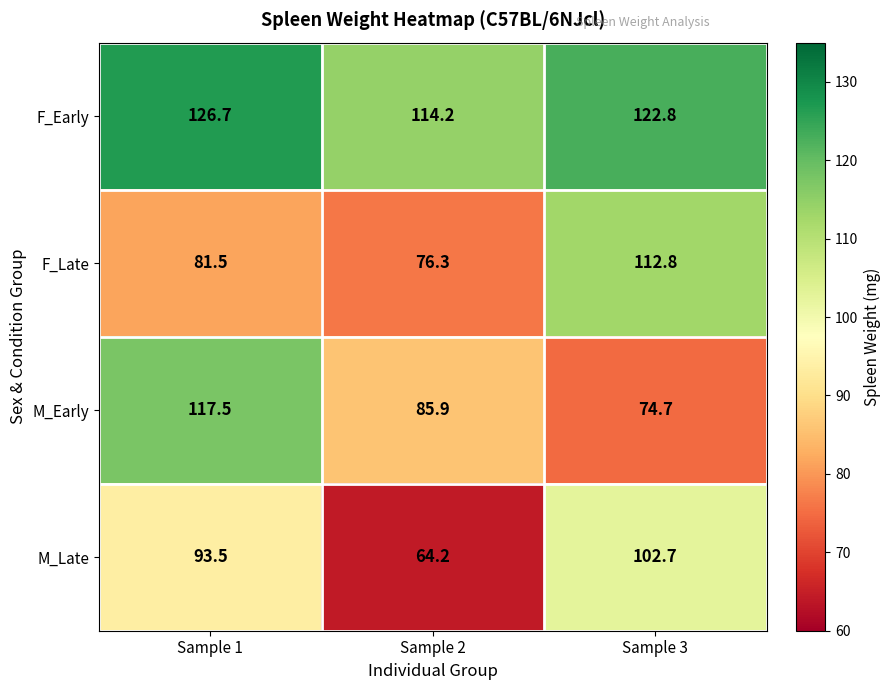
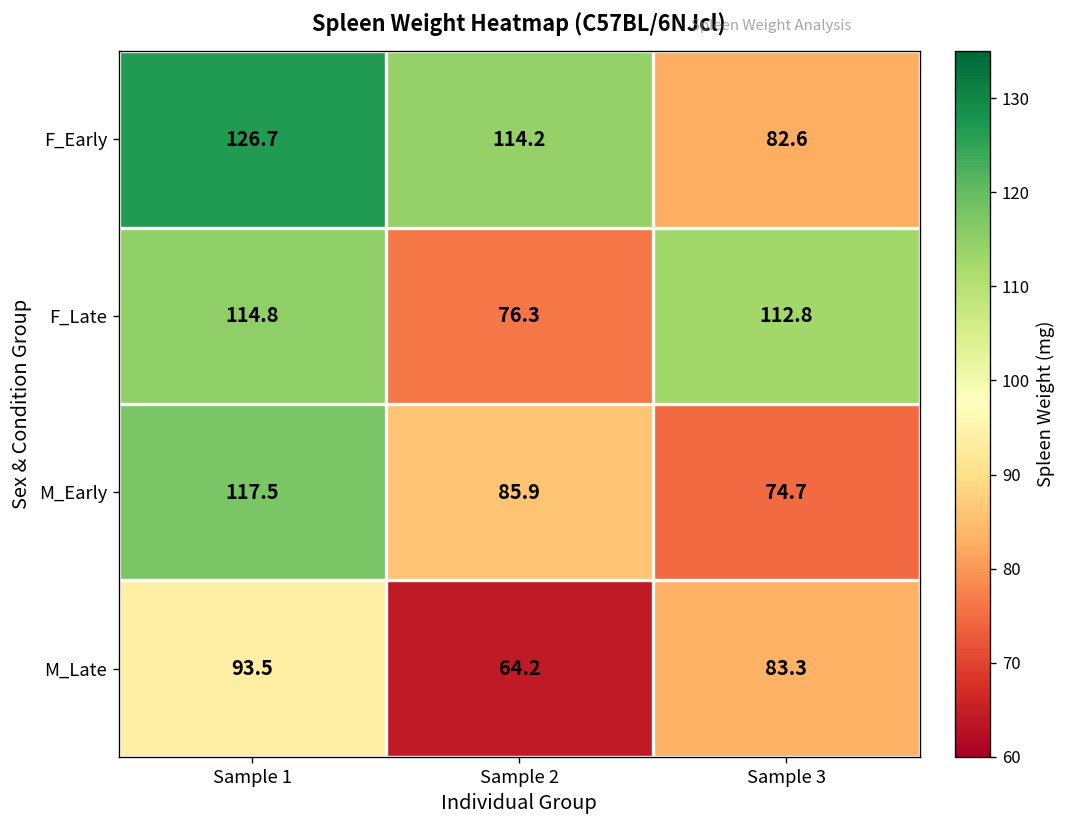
F_Early, Sample 3: 122.8 -> 82.6
F_Late, Sample 1: 81.5 -> 114.8
M_Late, Sample 3: 102.7 -> 83.3
